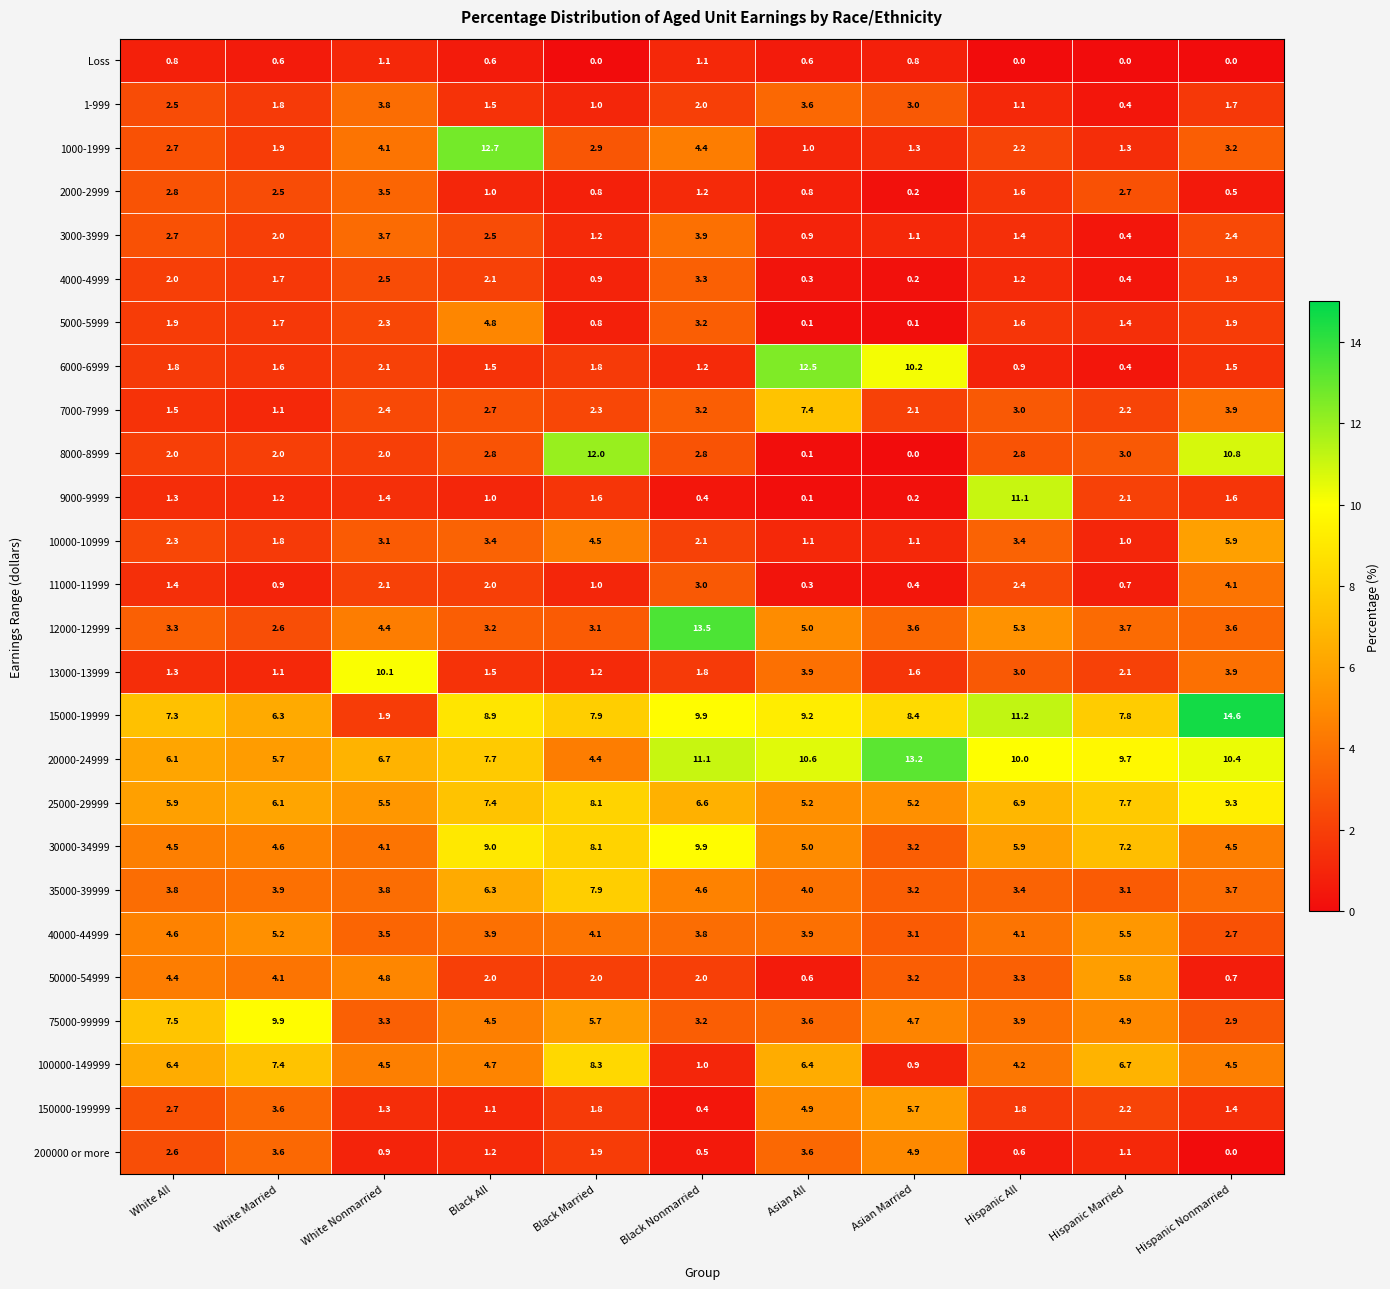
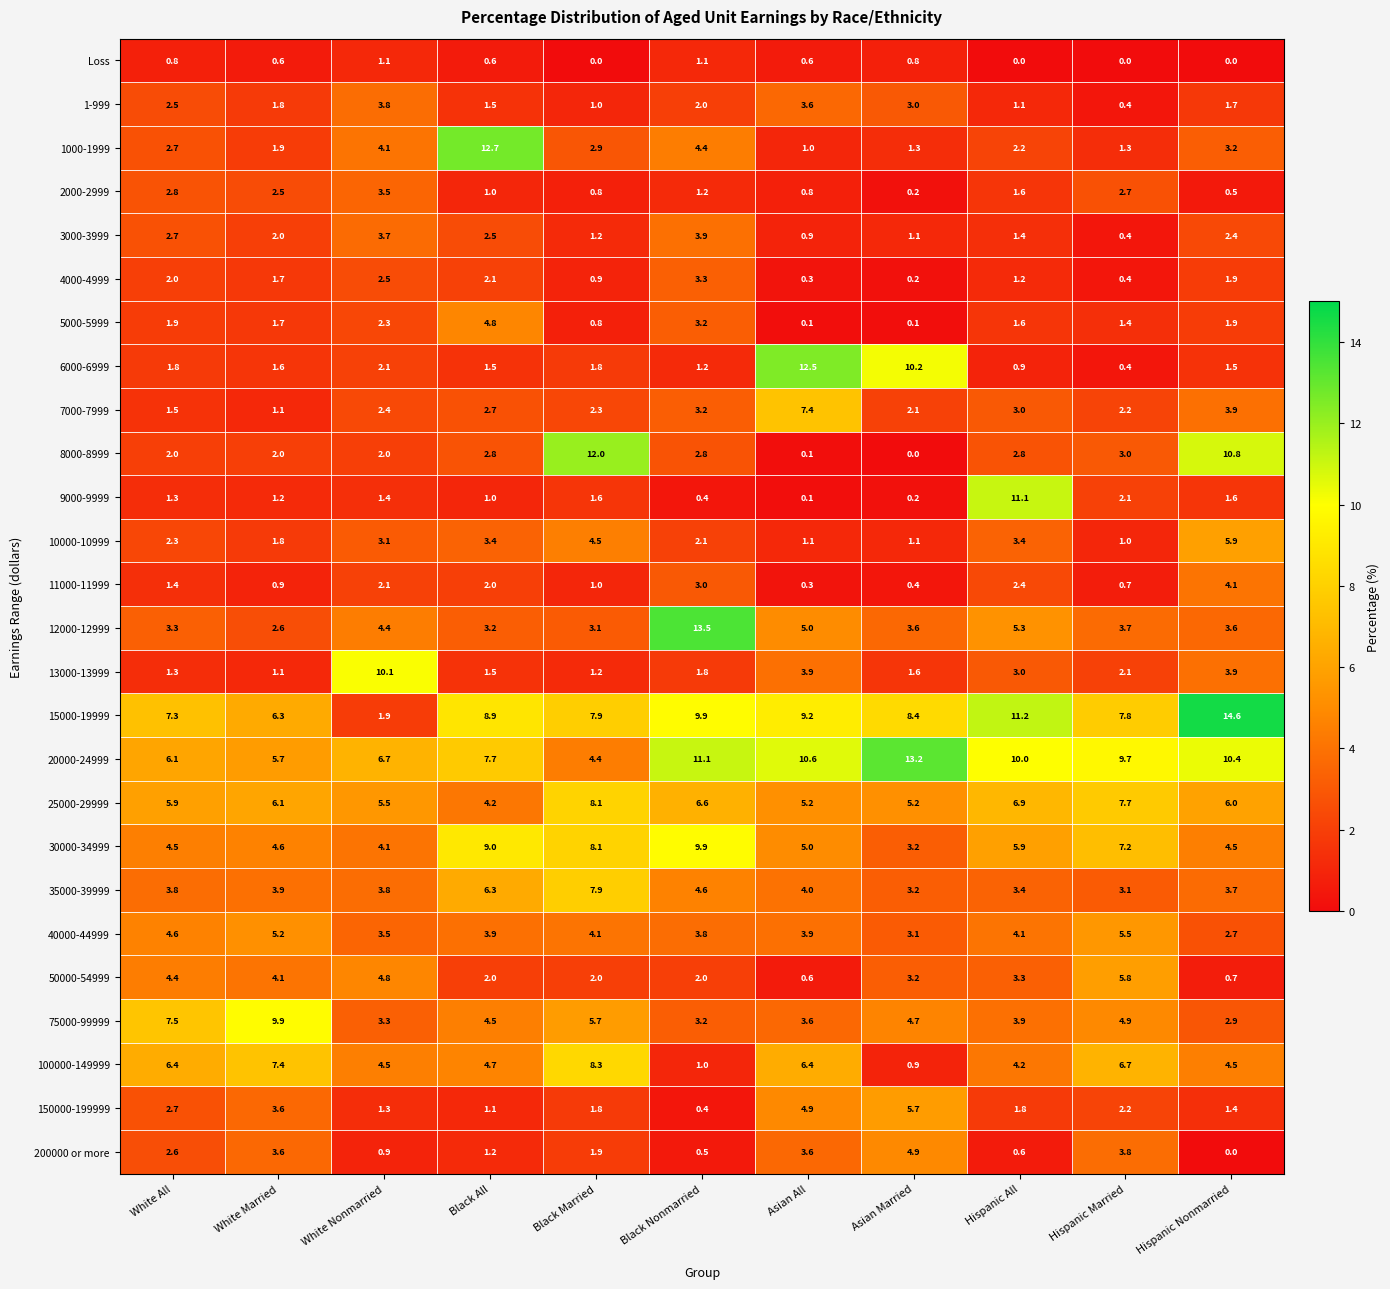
25000-29999, Black All: 7.4 -> 4.2
25000-29999, Hispanic Nonmarried: 9.3 -> 6.0
200000 or more, Hispanic Married: 1.1 -> 3.8
